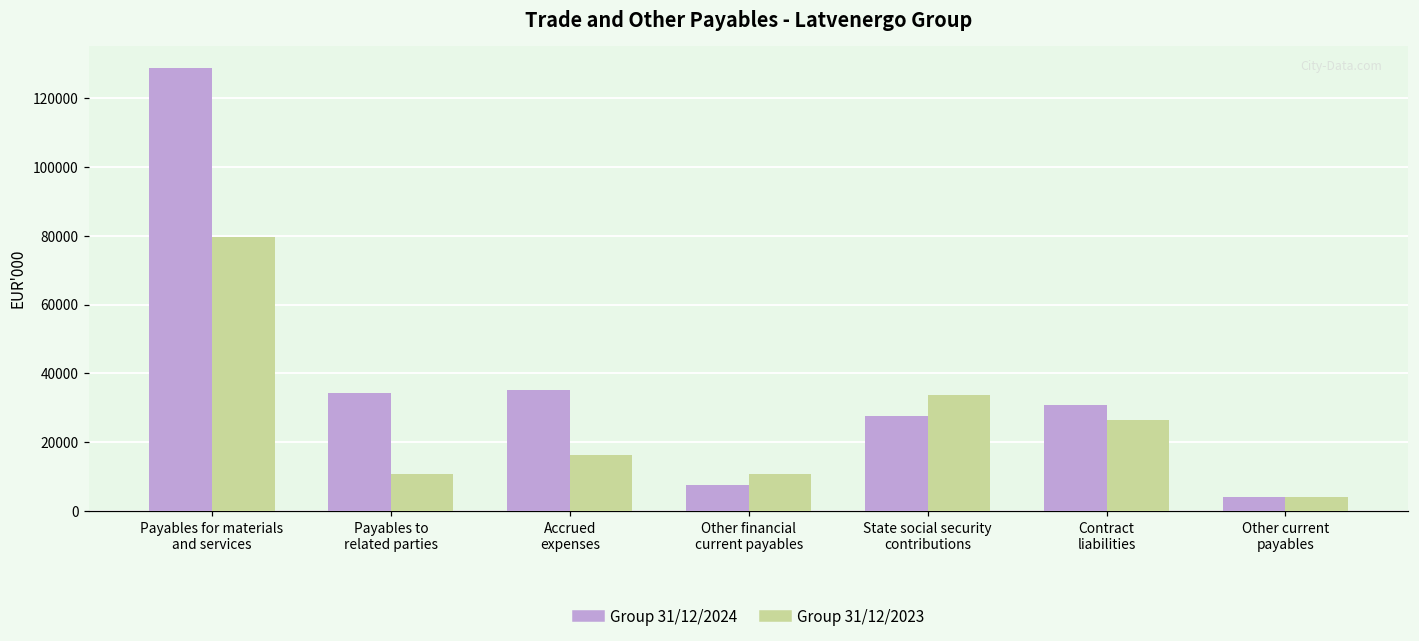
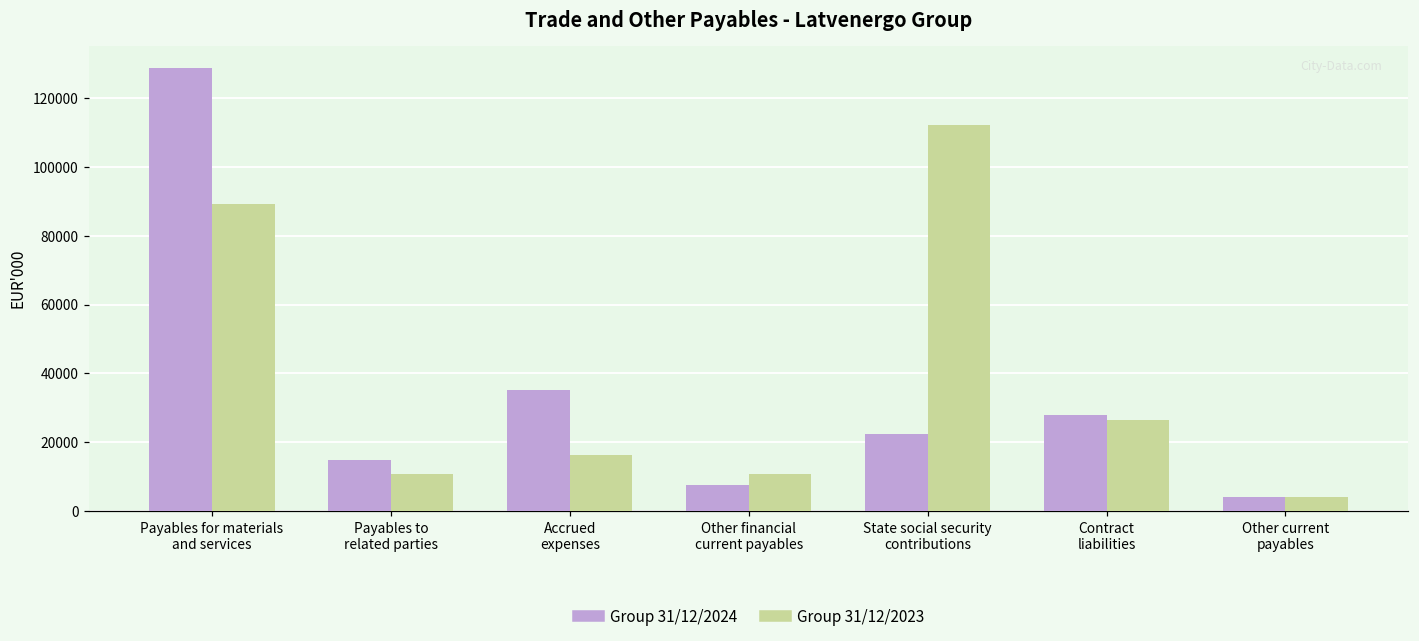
Group 31/12/2023, Payables for materials and services: 80000 -> 89000
Group 31/12/2024, Payables to related parties: 34000 -> 15000
Group 31/12/2024, State social security contributions: 28000 -> 22000
Group 31/12/2023, State social security contributions: 34000 -> 112000
Group 31/12/2024, Contract liabilities: 31000 -> 28000
